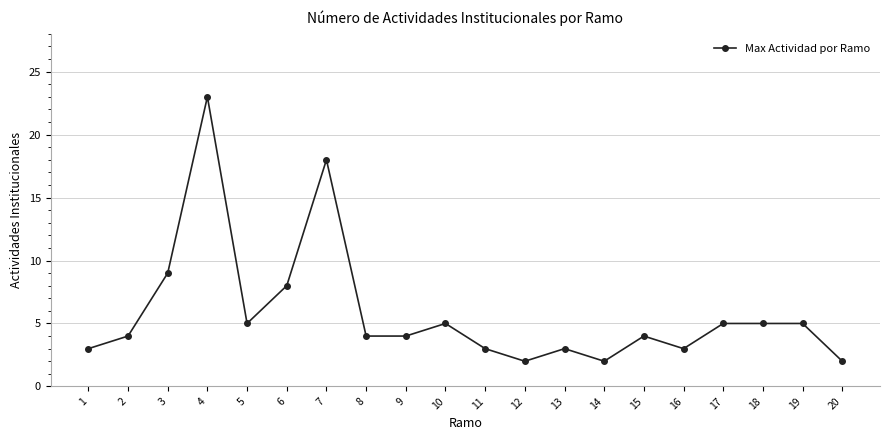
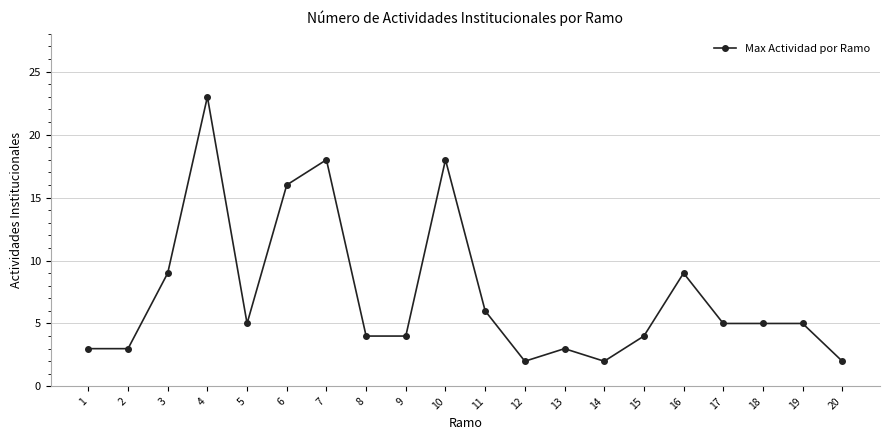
2: 4 -> 3
6: 8 -> 16
10: 5 -> 18
11: 3 -> 6
16: 3 -> 9
